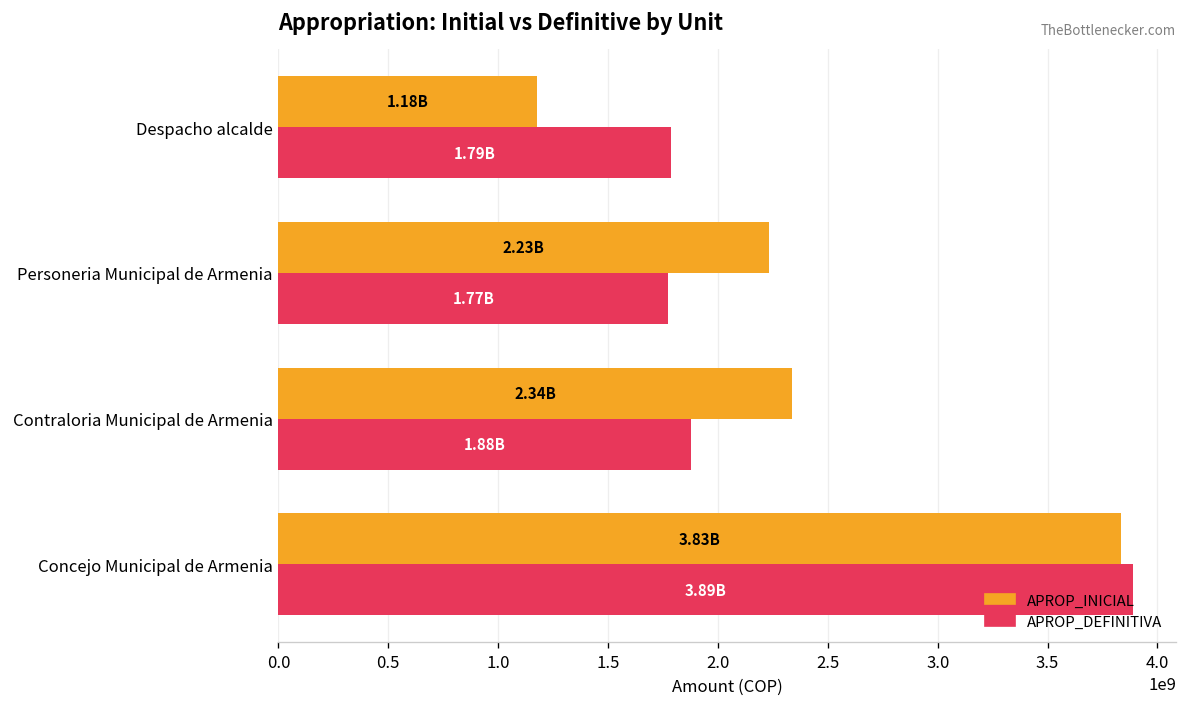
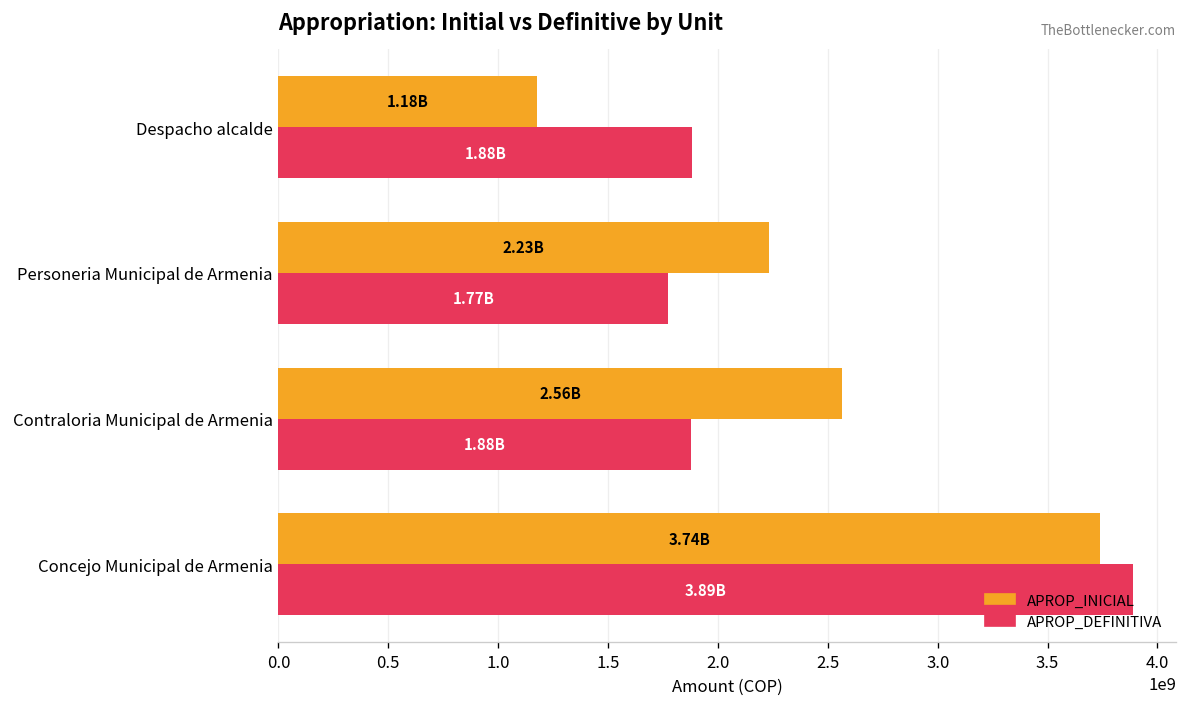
APROP_DEFINITIVA, Despacho alcalde: 1.79B -> 1.88B
APROP_INICIAL, Contraloria Municipal de Armenia: 2.34B -> 2.56B
APROP_INICIAL, Concejo Municipal de Armenia: 3.83B -> 3.74B
